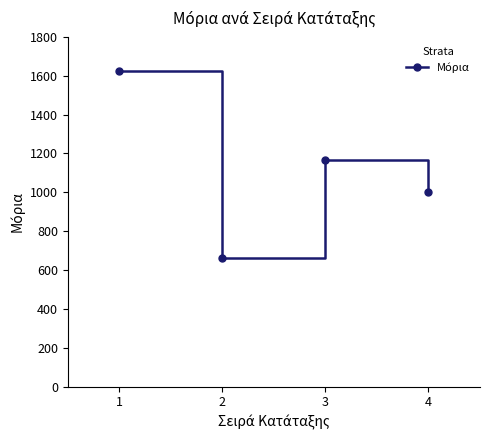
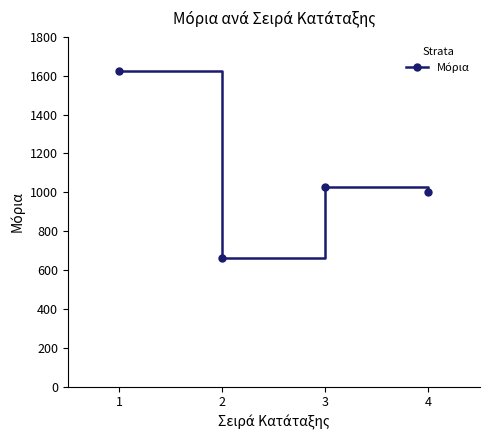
3: 1170 -> 1030
